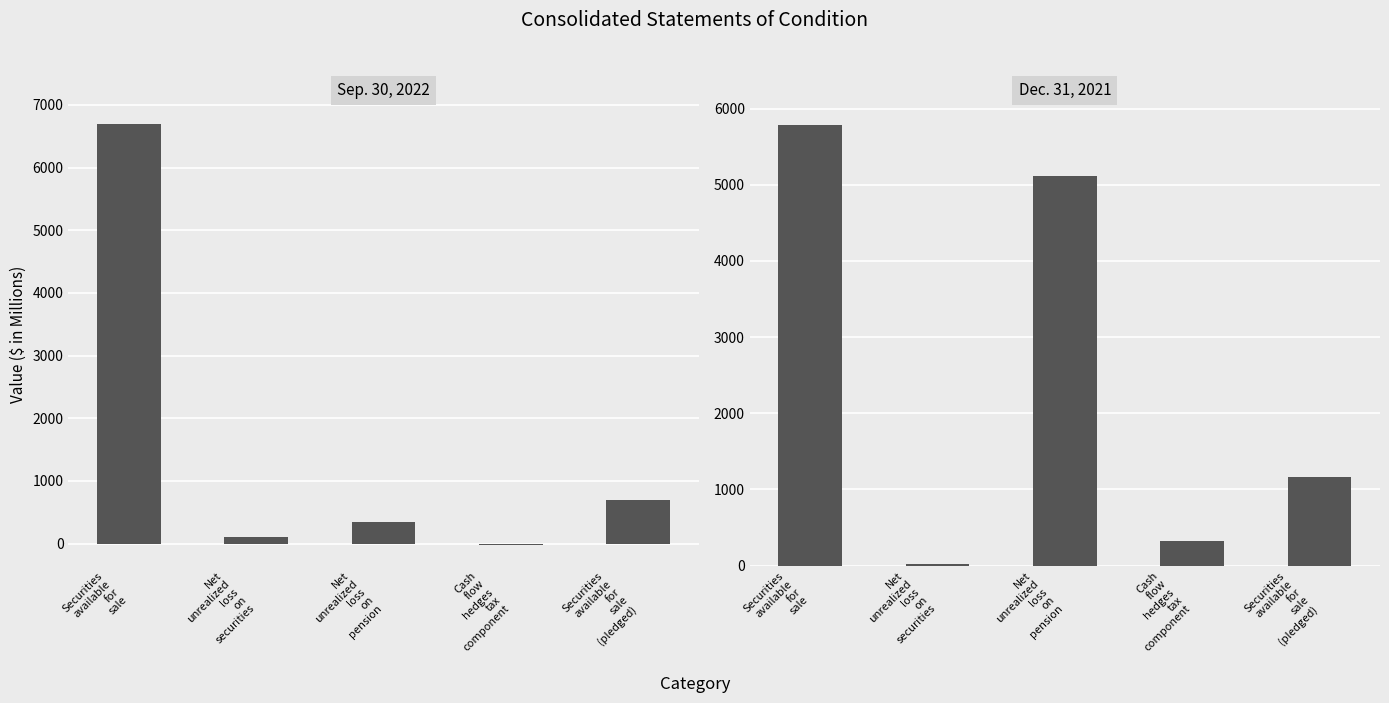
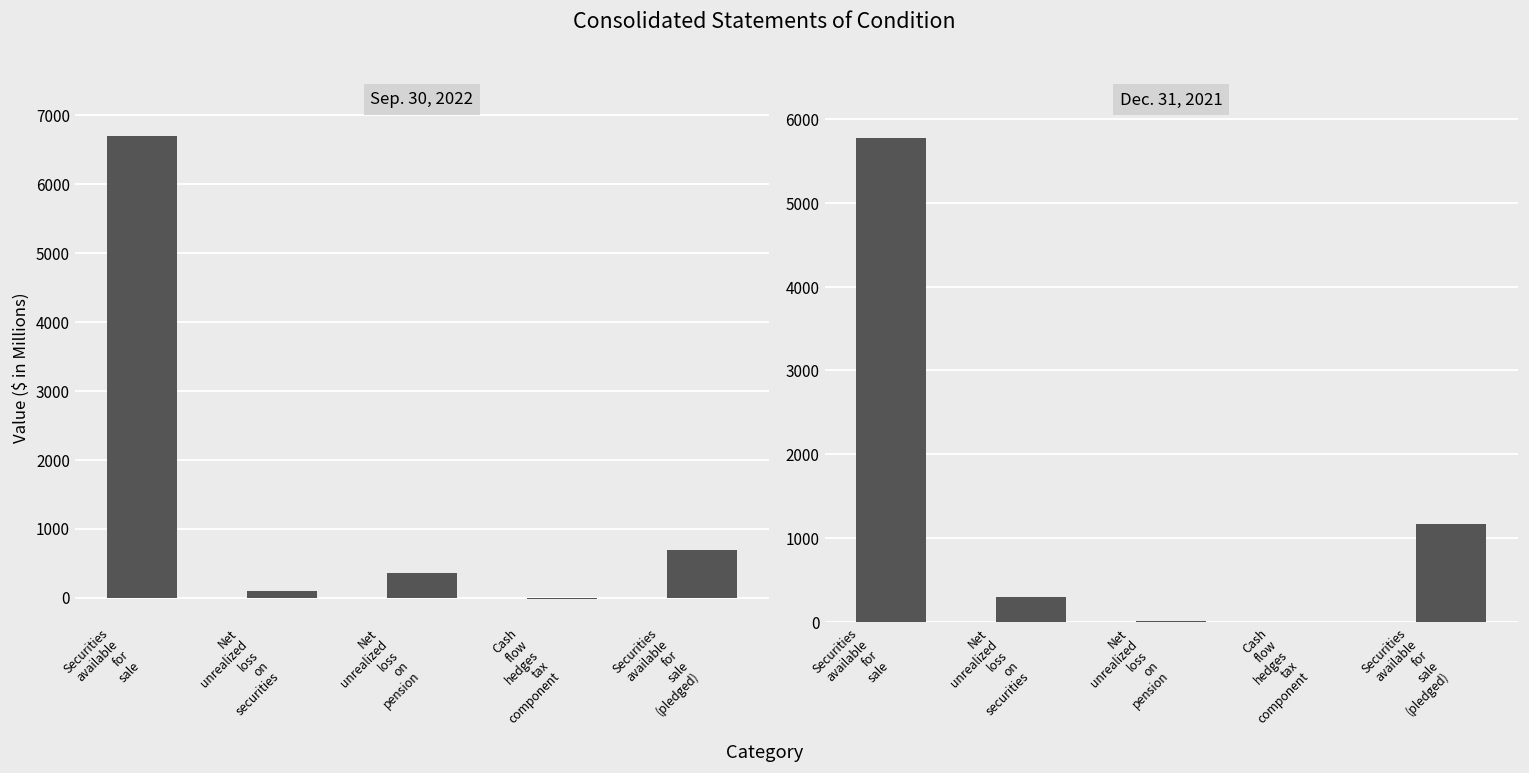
Dec. 31, 2021, Net unrealized loss on securities: 0 -> 300
Dec. 31, 2021, Net unrealized loss on pension: 5100 -> 0
Dec. 31, 2021, Cash flow hedges tax component: 300 -> 0
